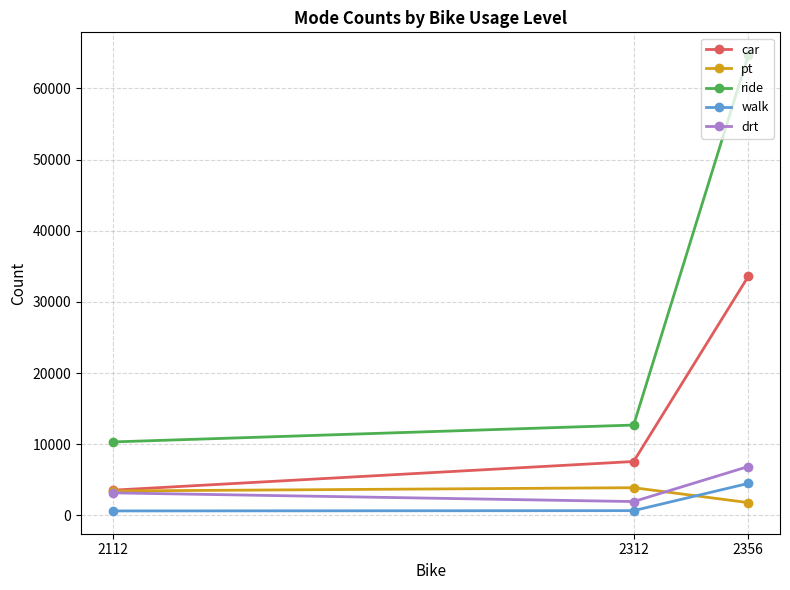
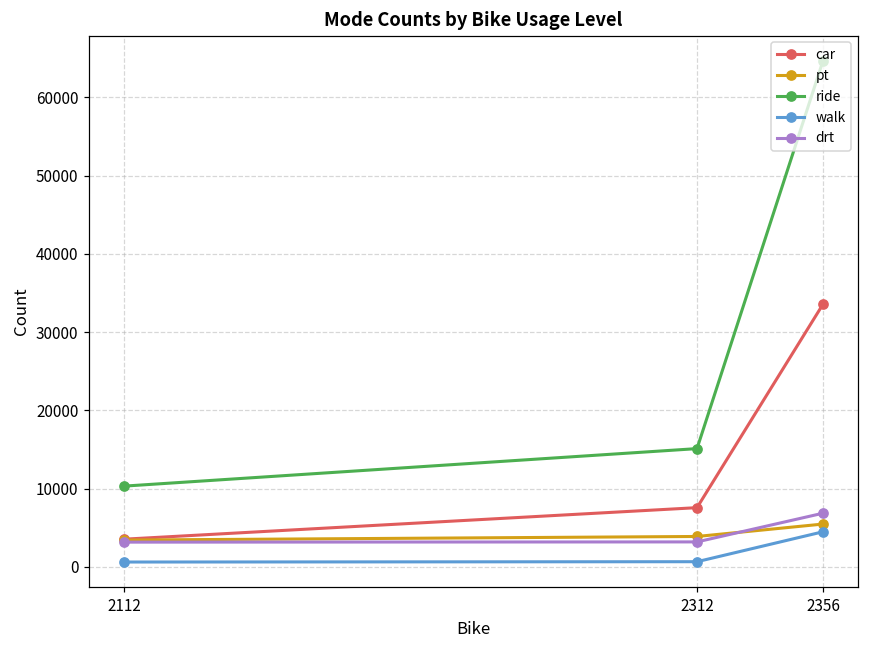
ride, 2312: 13000 -> 15000
drt, 2312: 2000 -> 3000
pt, 2356: 2000 -> 5000
